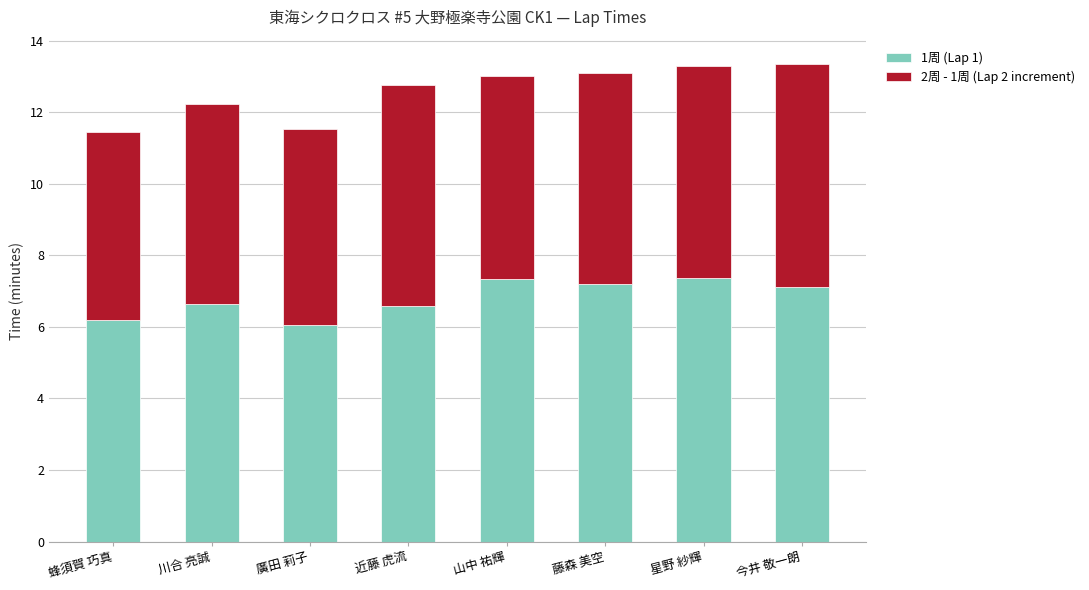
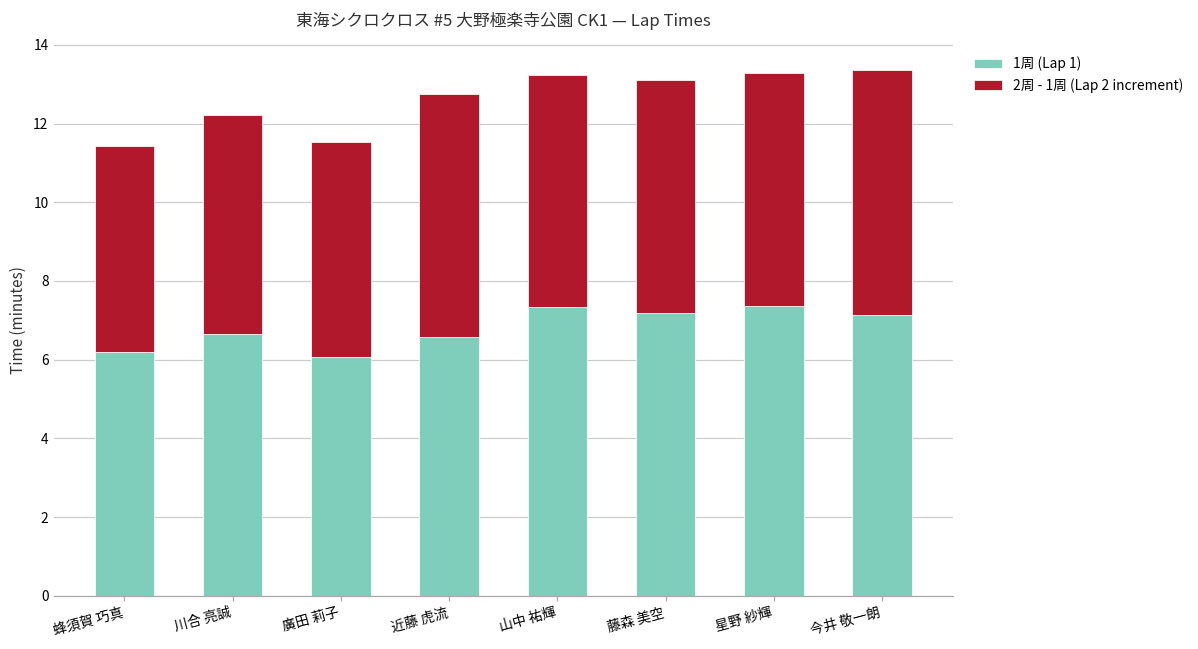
2周 - 1周 (Lap 2 increment), 山中 祐輝: 5.7 -> 5.9
